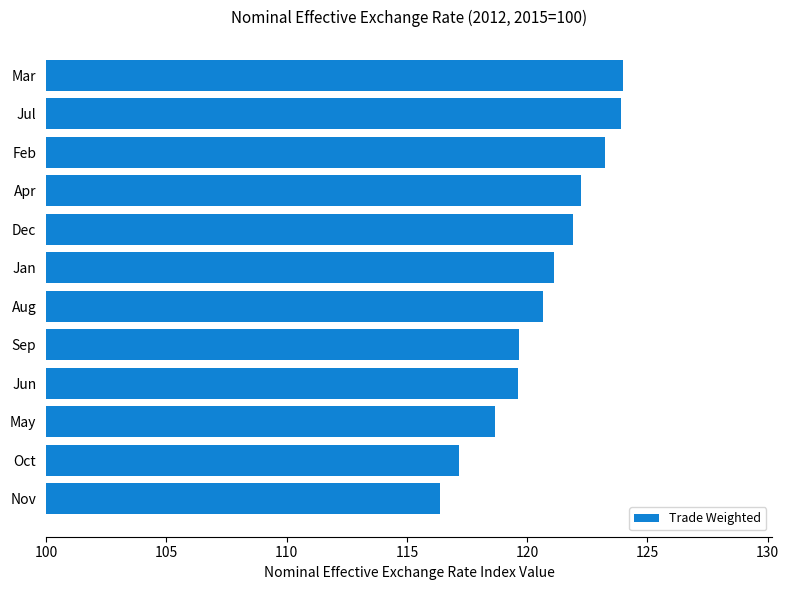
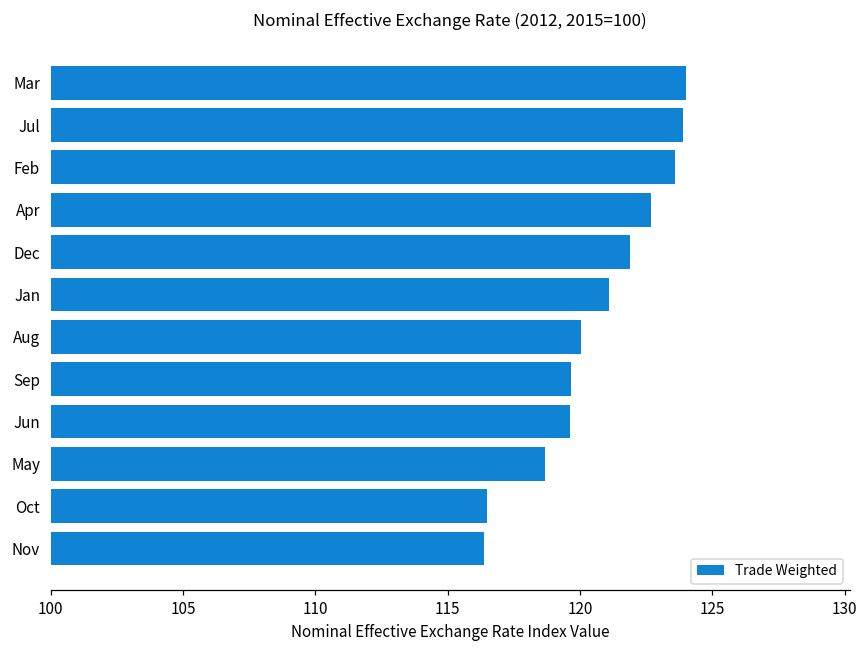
Feb: 123.2 -> 123.6
Apr: 122.3 -> 122.7
Aug: 120.7 -> 120.1
Oct: 117.2 -> 116.5
